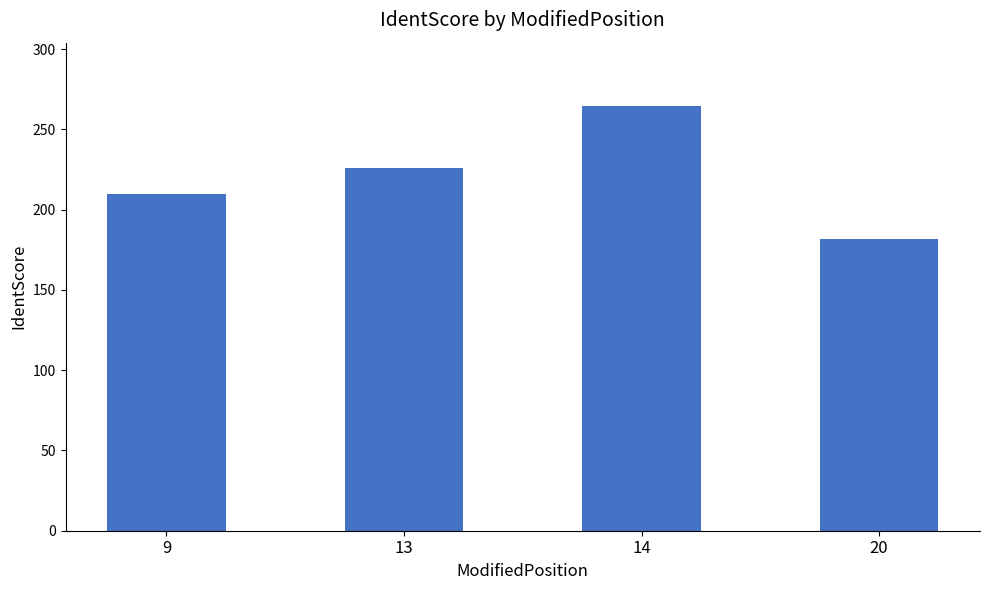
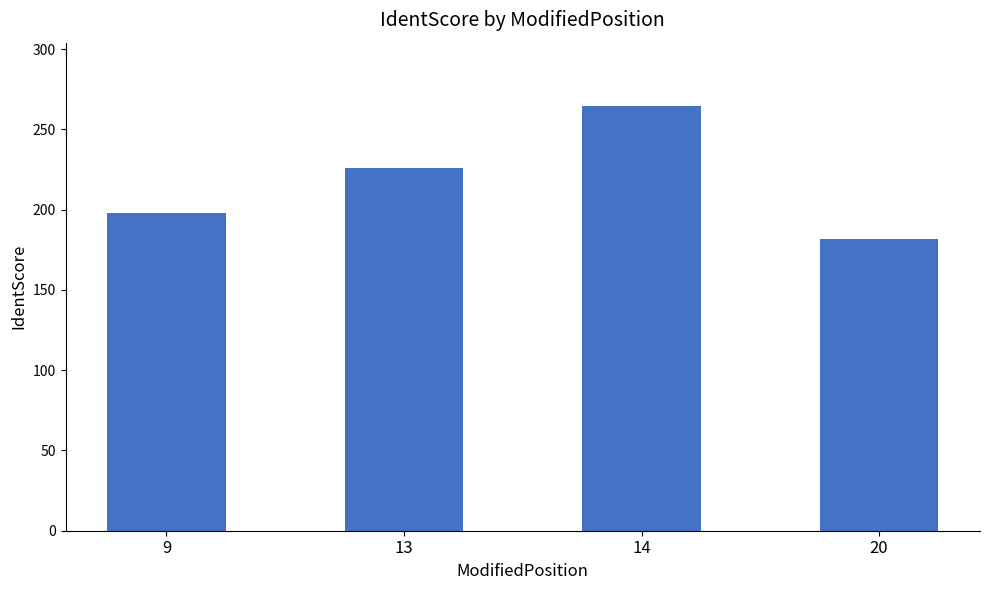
9: 210 -> 198
